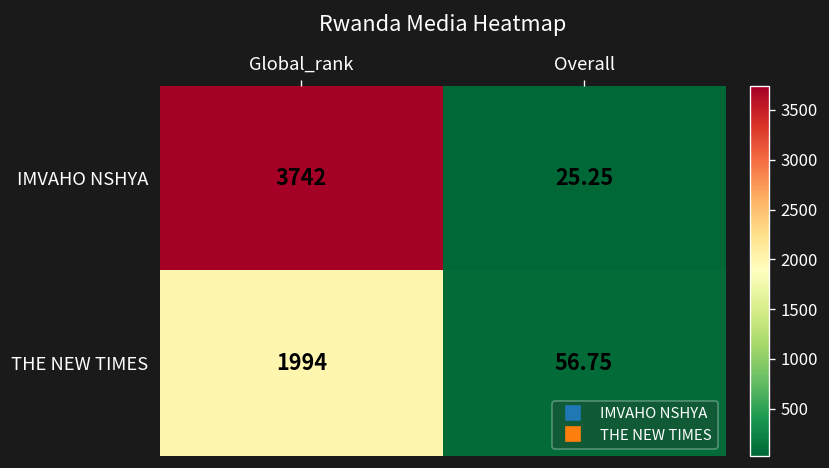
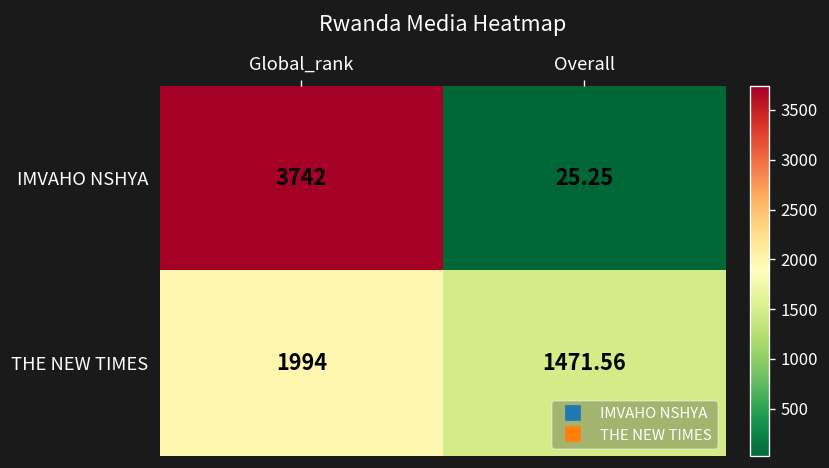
THE NEW TIMES, Overall: 56.75 -> 1471.56
